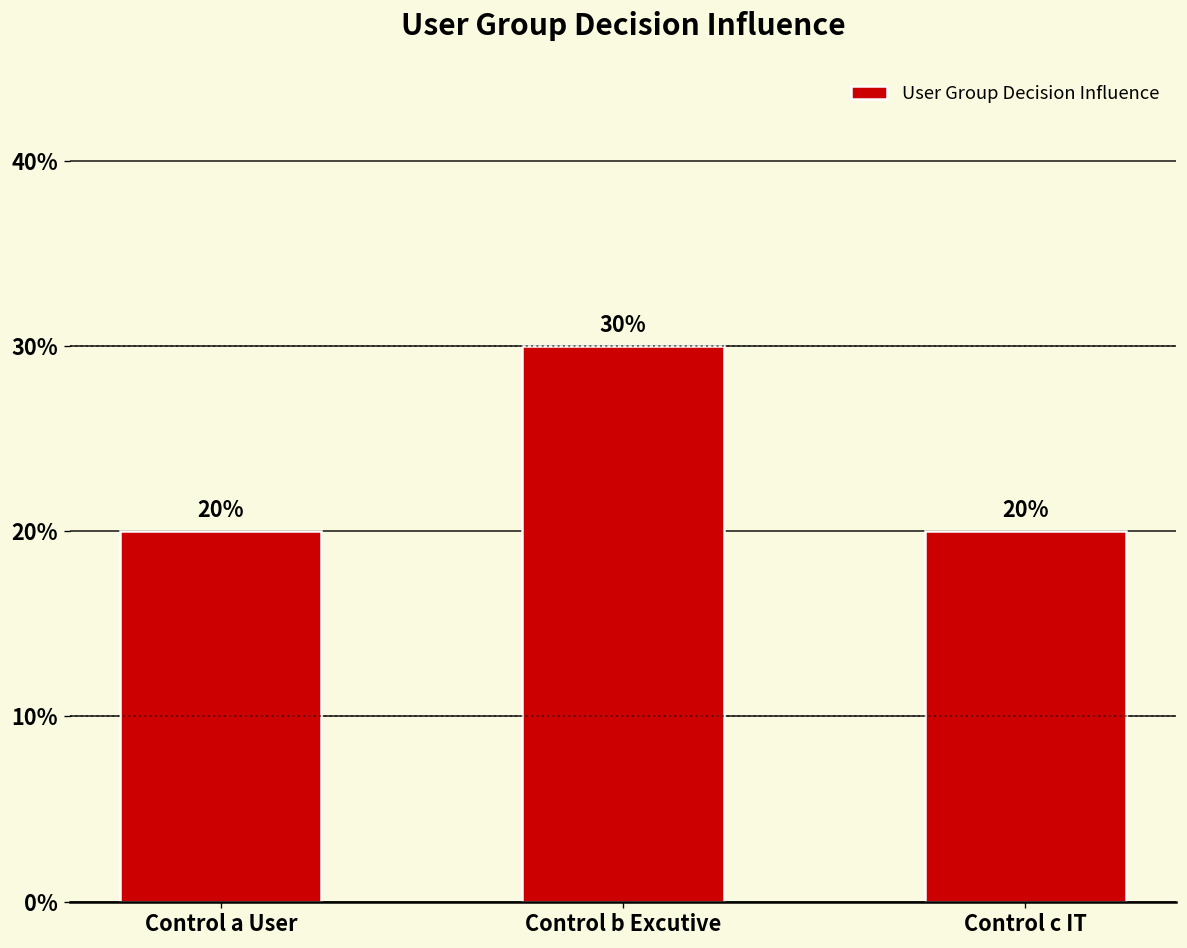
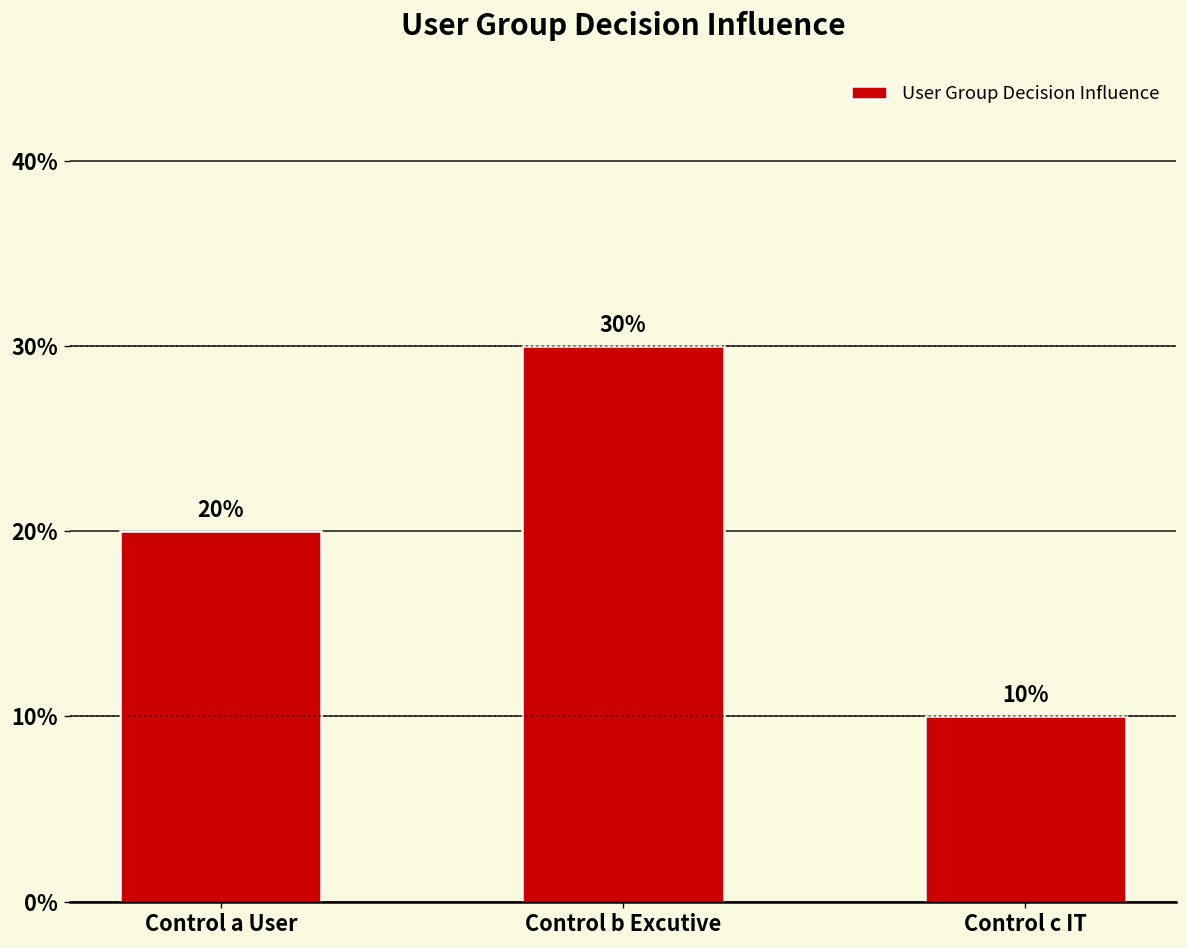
Control c IT: 20% -> 10%
